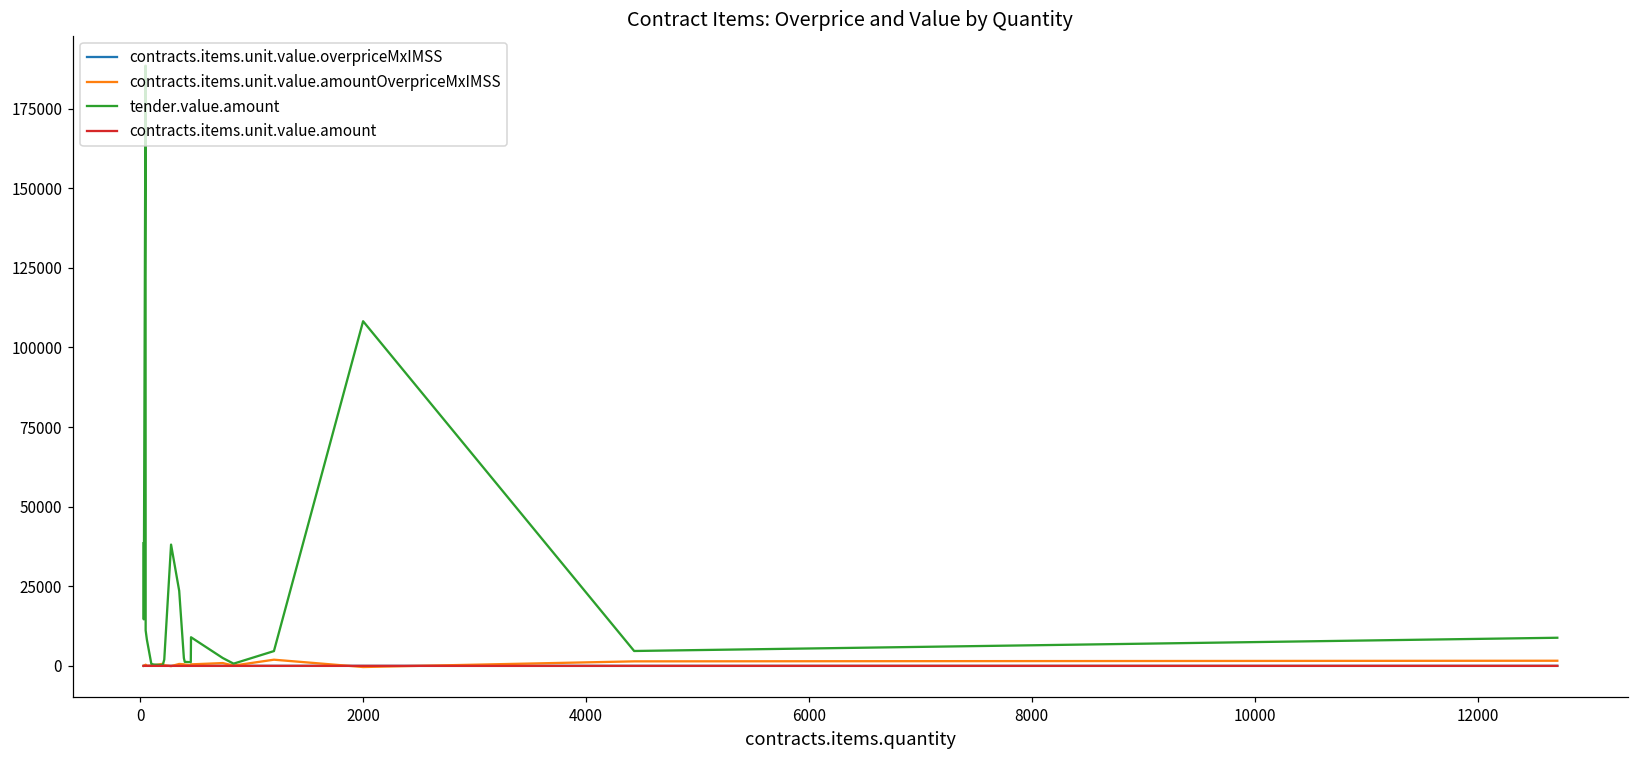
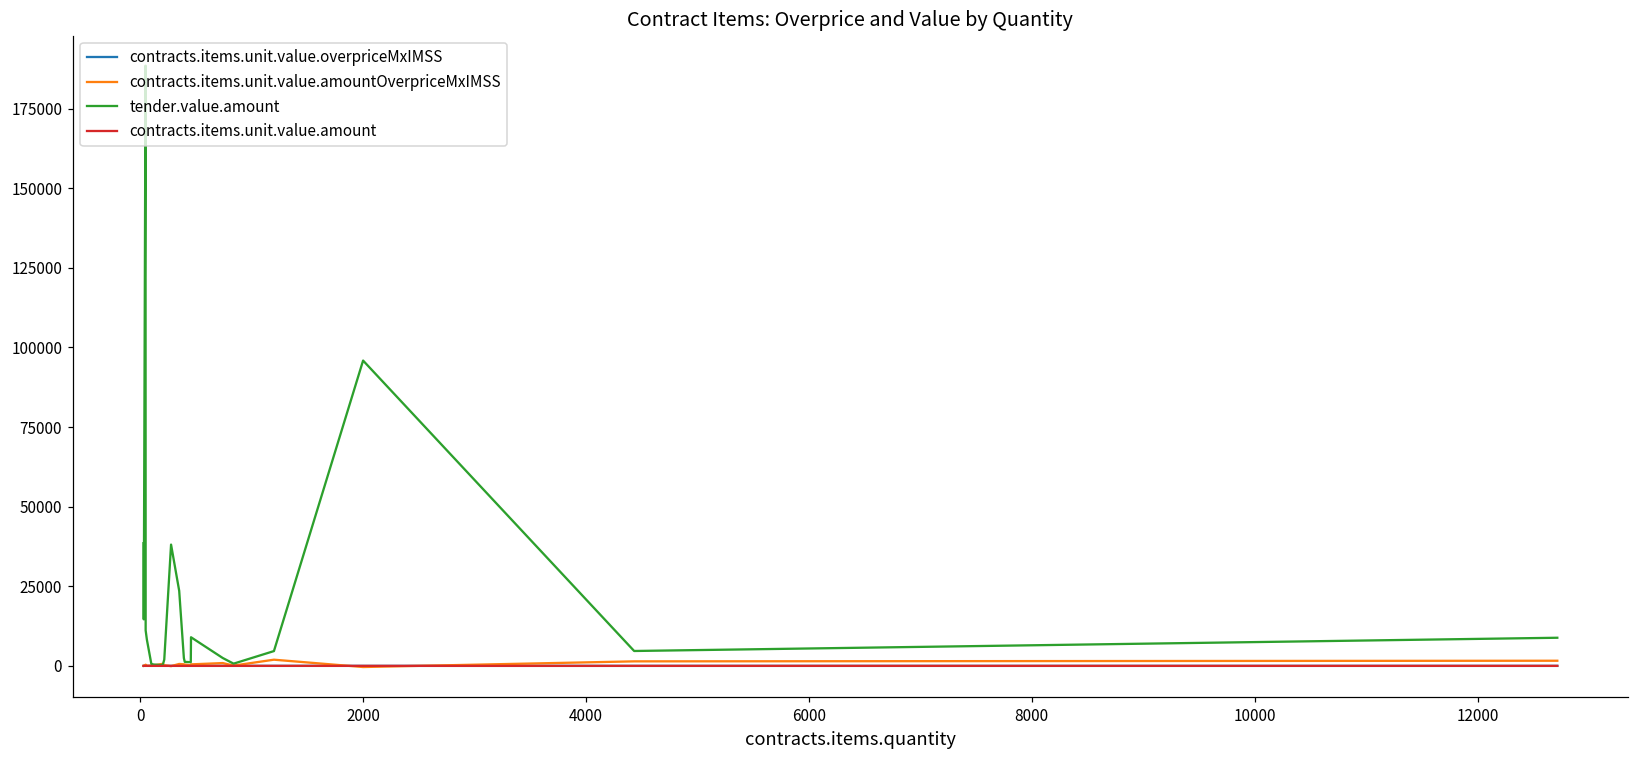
tender.value.amount, 2000: 108000 -> 96000
